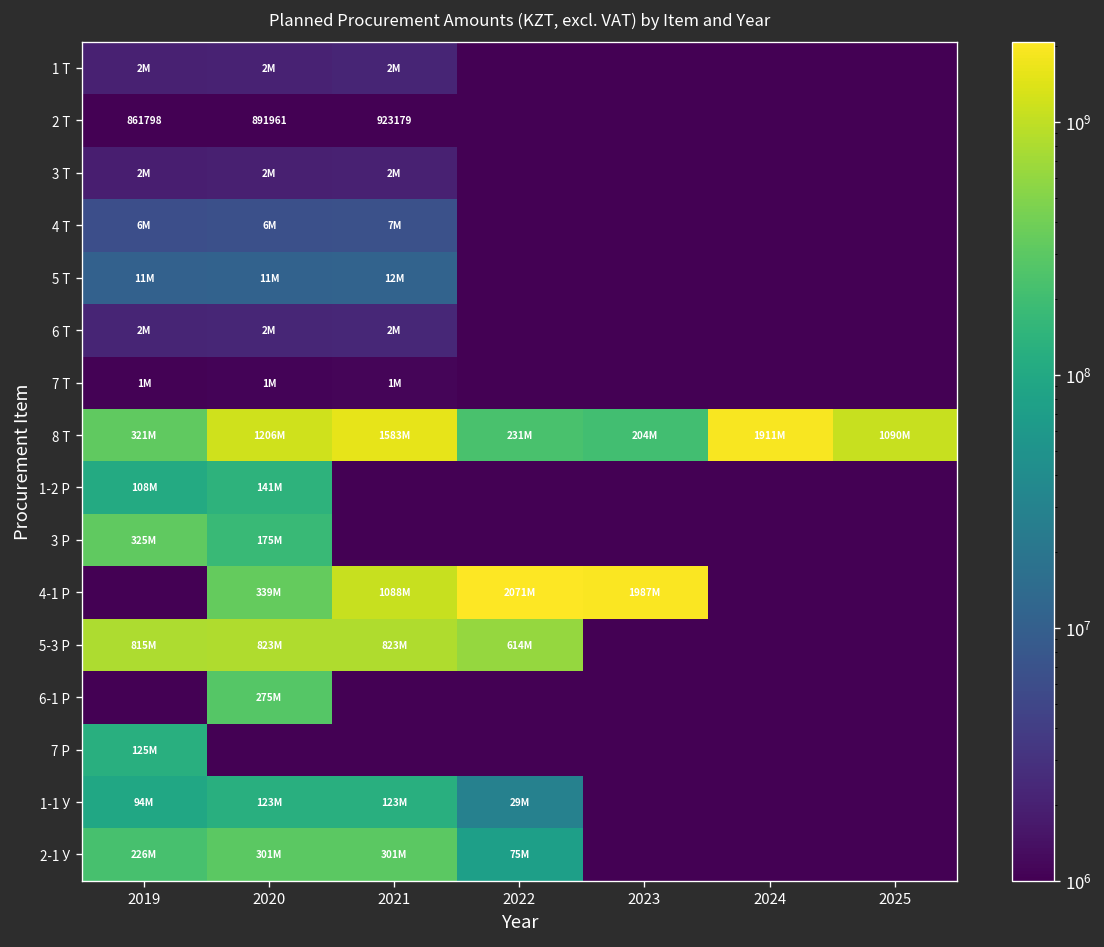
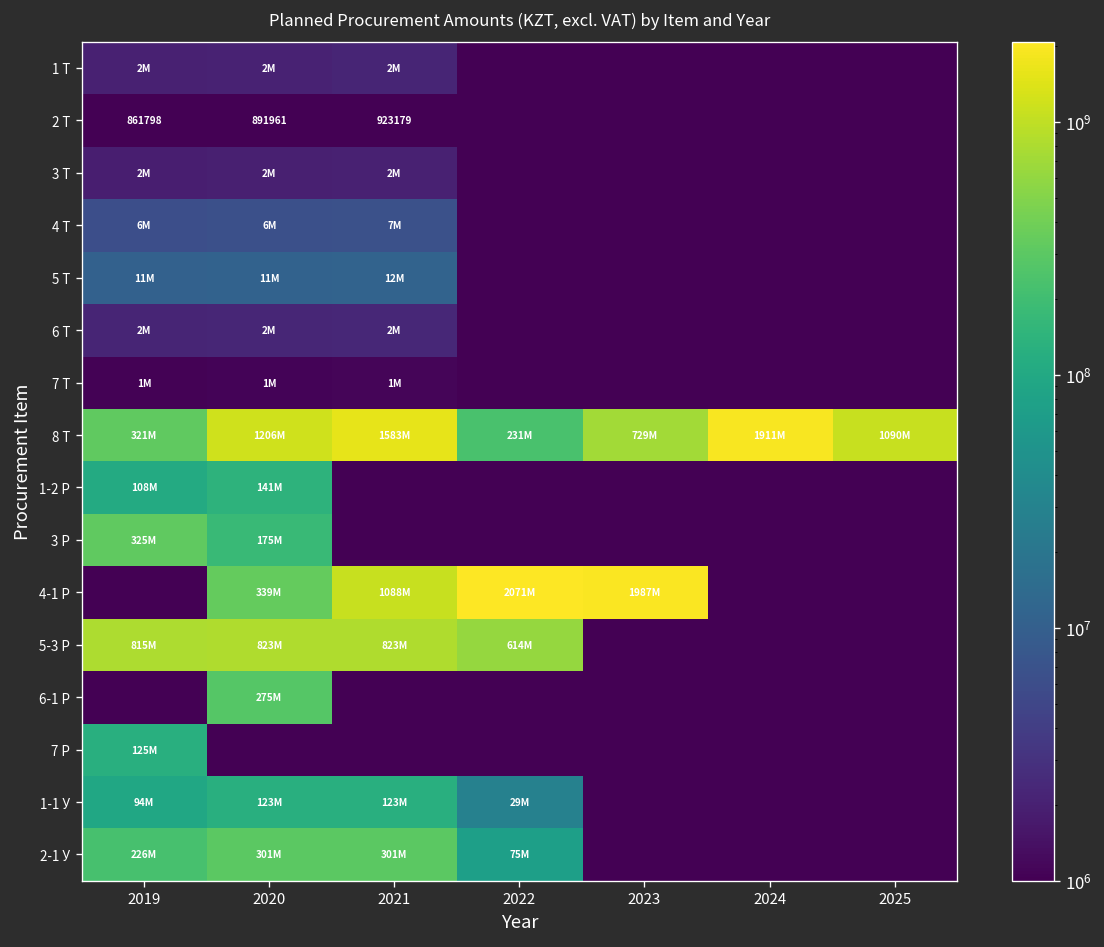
8 Т, 2023: 204M -> 729M
